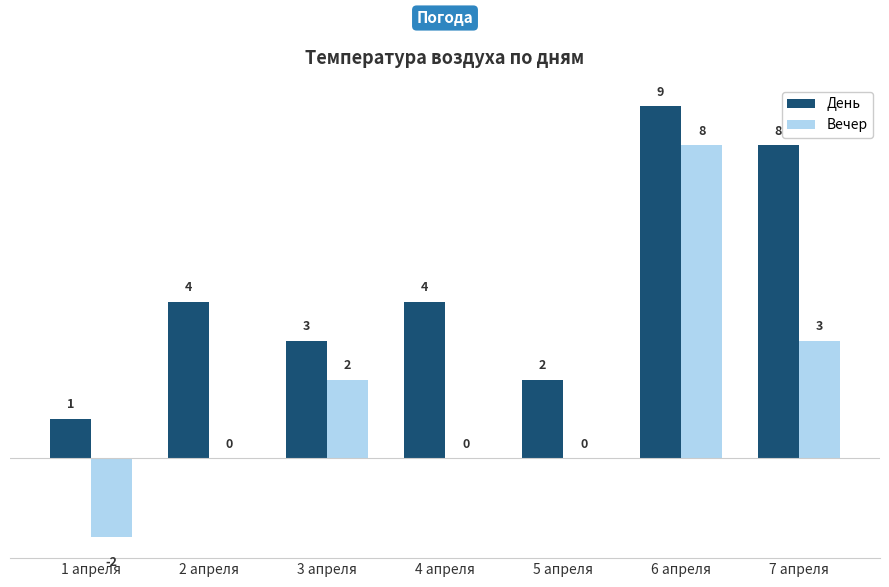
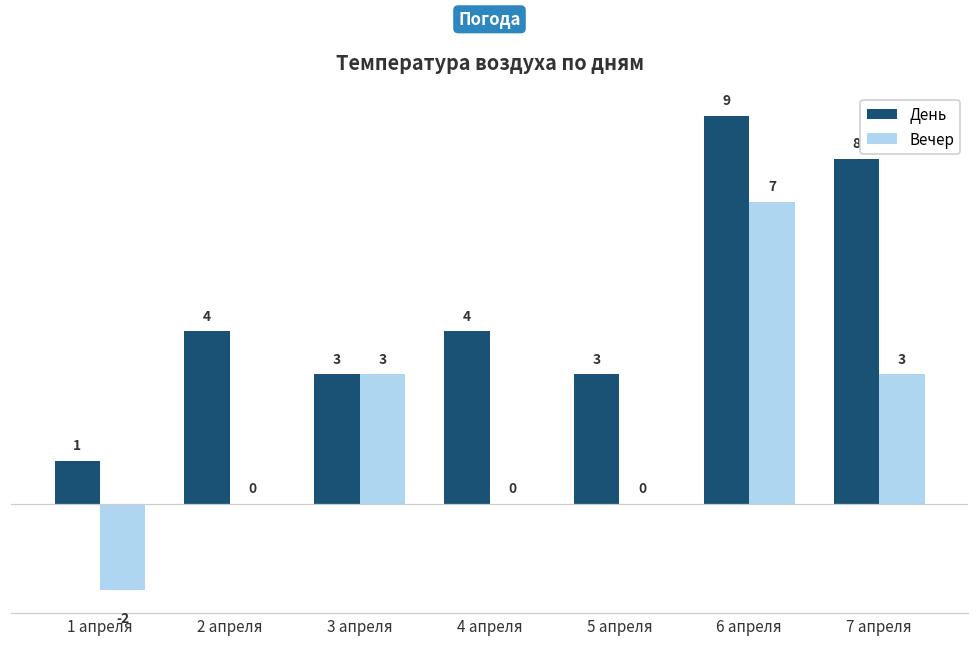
Вечер, 3 апреля: 2 -> 3
День, 5 апреля: 2 -> 3
Вечер, 6 апреля: 8 -> 7
